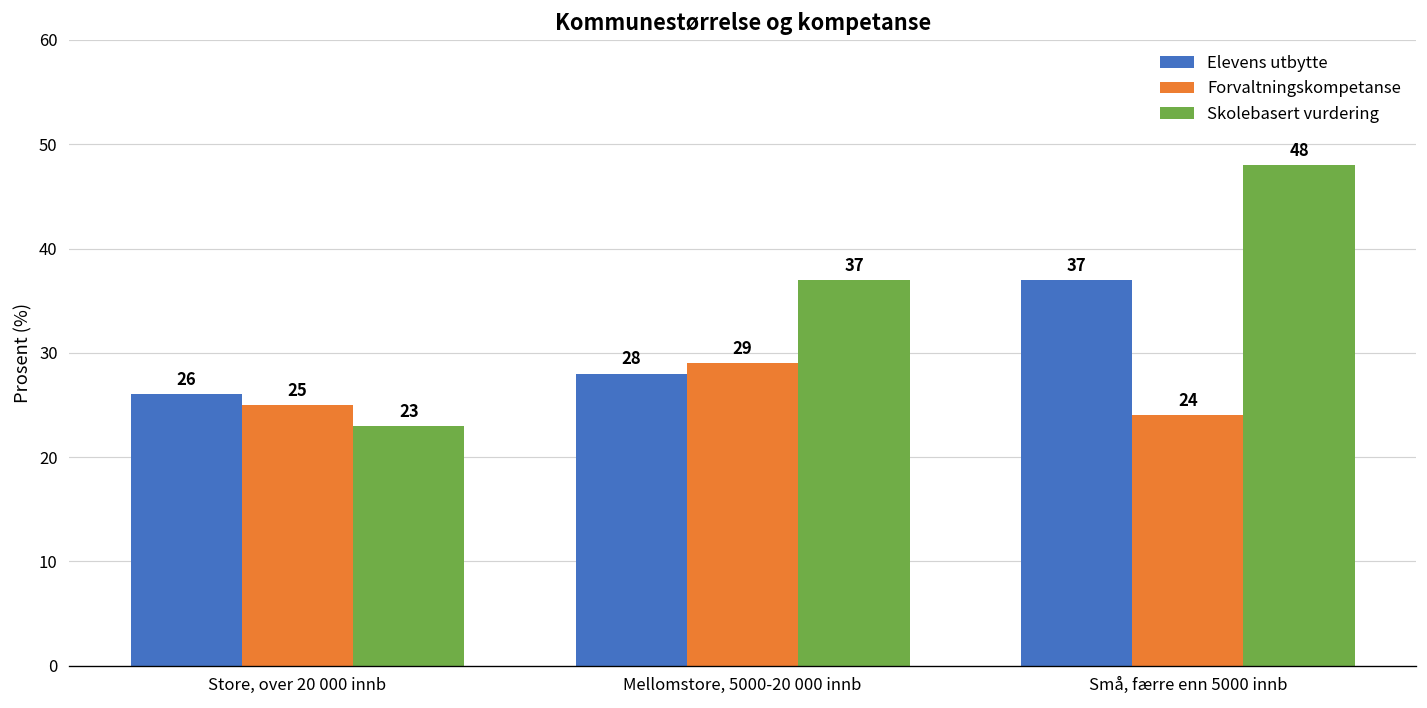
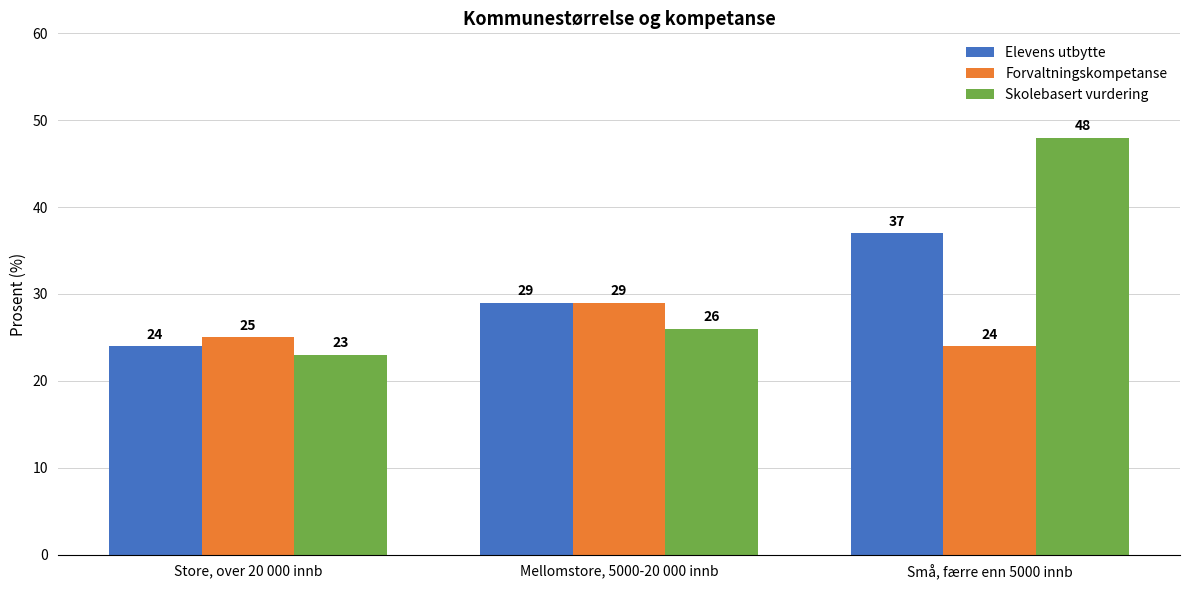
Elevens utbytte, Store, over 20 000 innb: 26 -> 24
Elevens utbytte, Mellomstore, 5000-20 000 innb: 28 -> 29
Skolebasert vurdering, Mellomstore, 5000-20 000 innb: 37 -> 26
